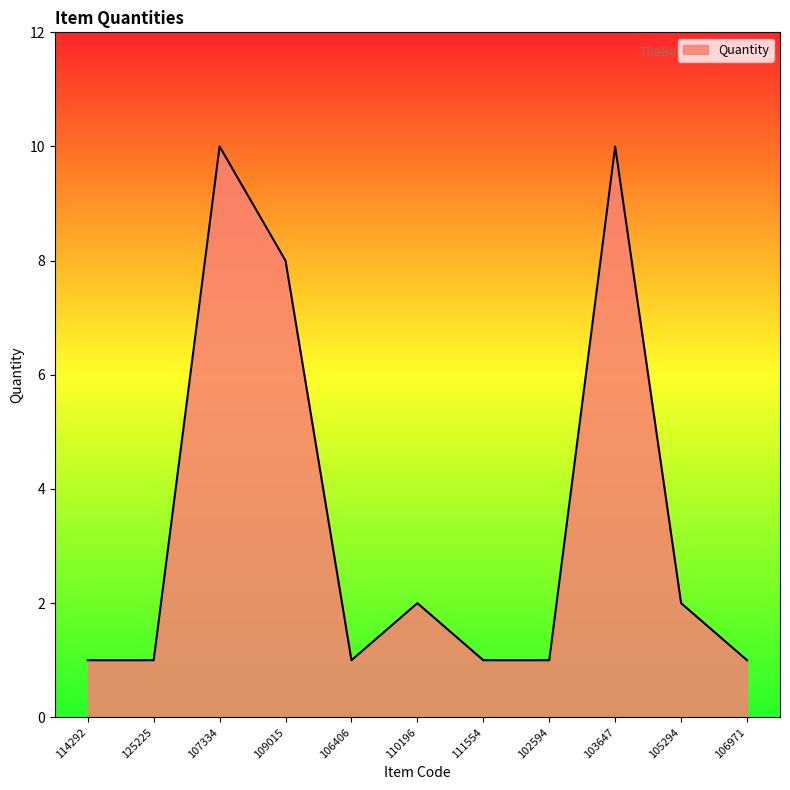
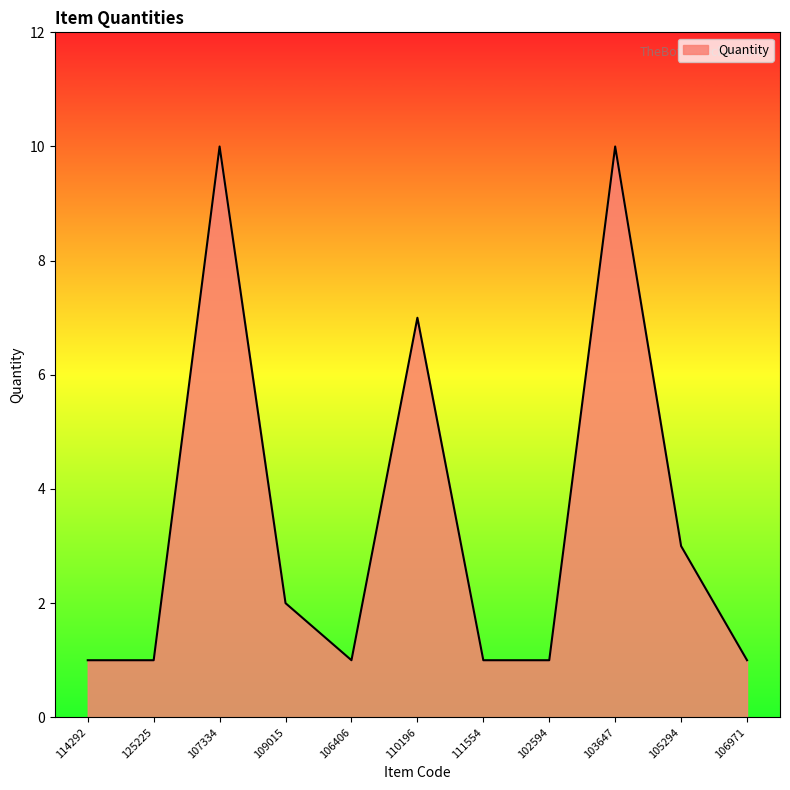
109015: 8 -> 2
110196: 2 -> 7
105294: 2 -> 3
